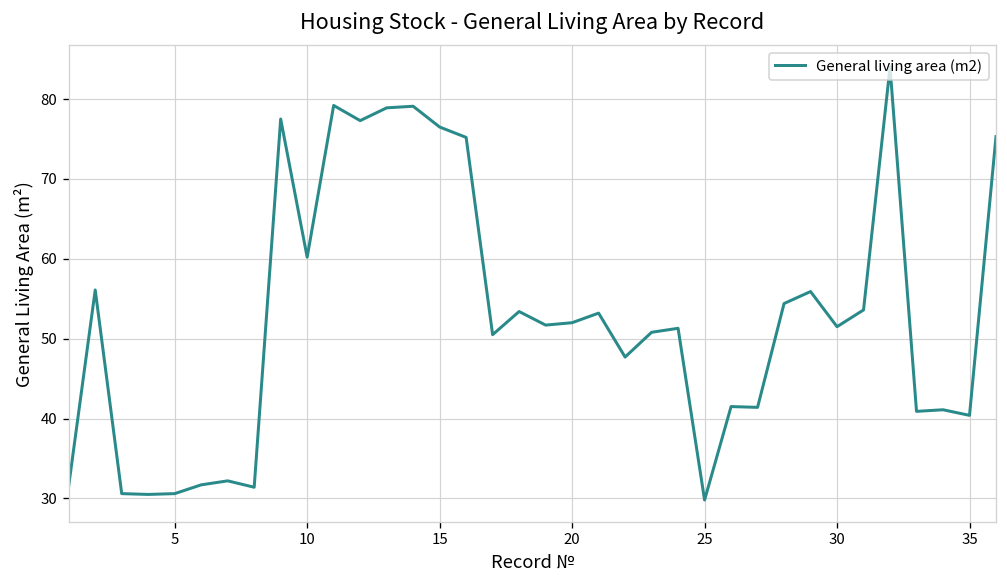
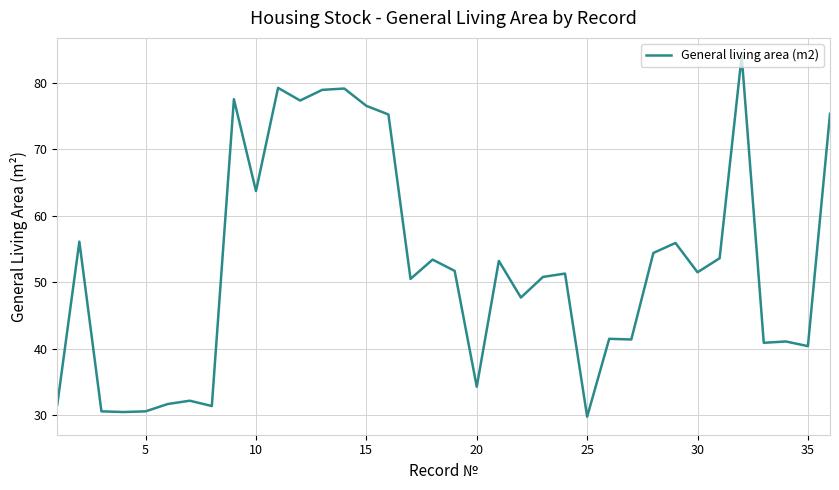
10: 60 -> 64
20: 52 -> 34
